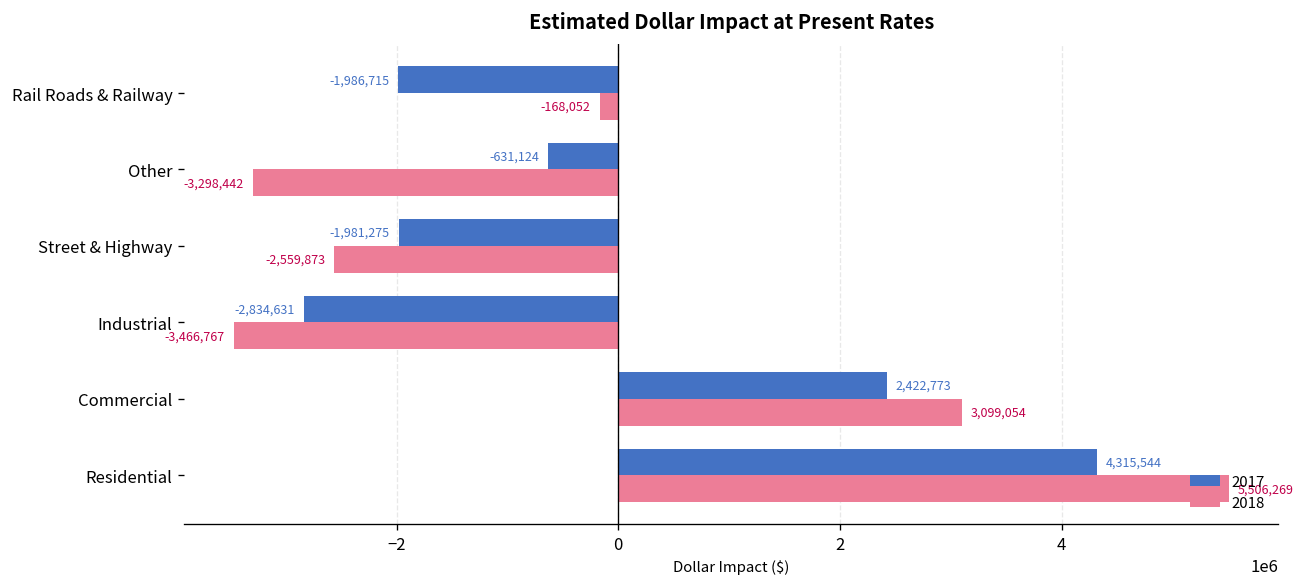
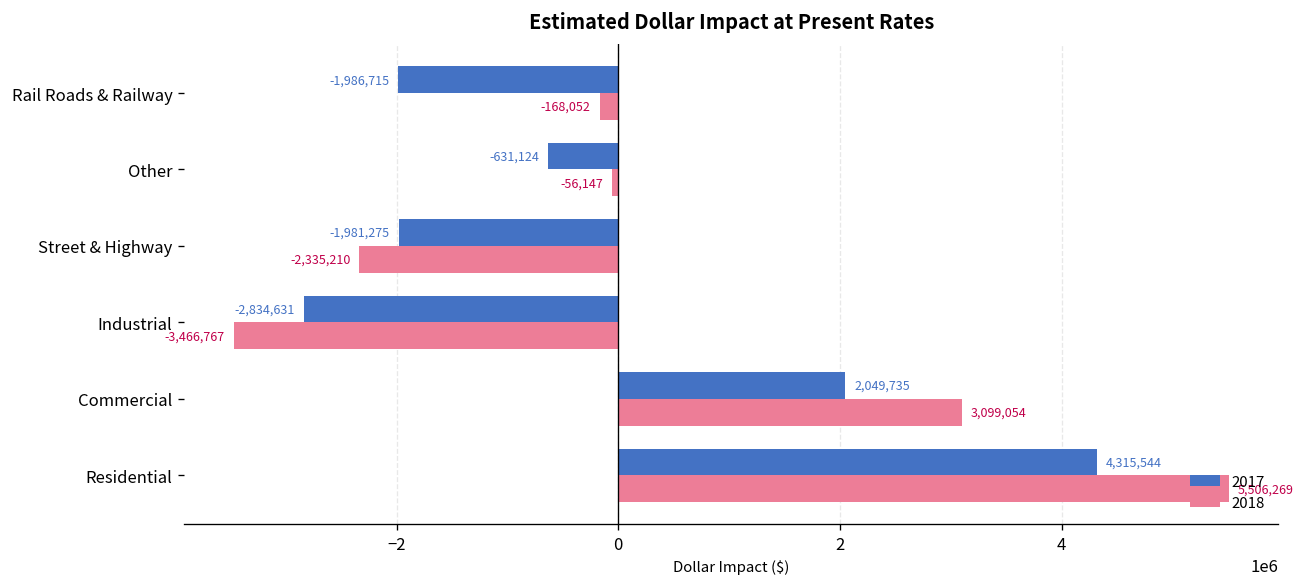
2018, Other: -3,298,442 -> -56,147
2018, Street & Highway: -2,559,873 -> -2,335,210
2017, Commercial: 2,422,773 -> 2,049,735
